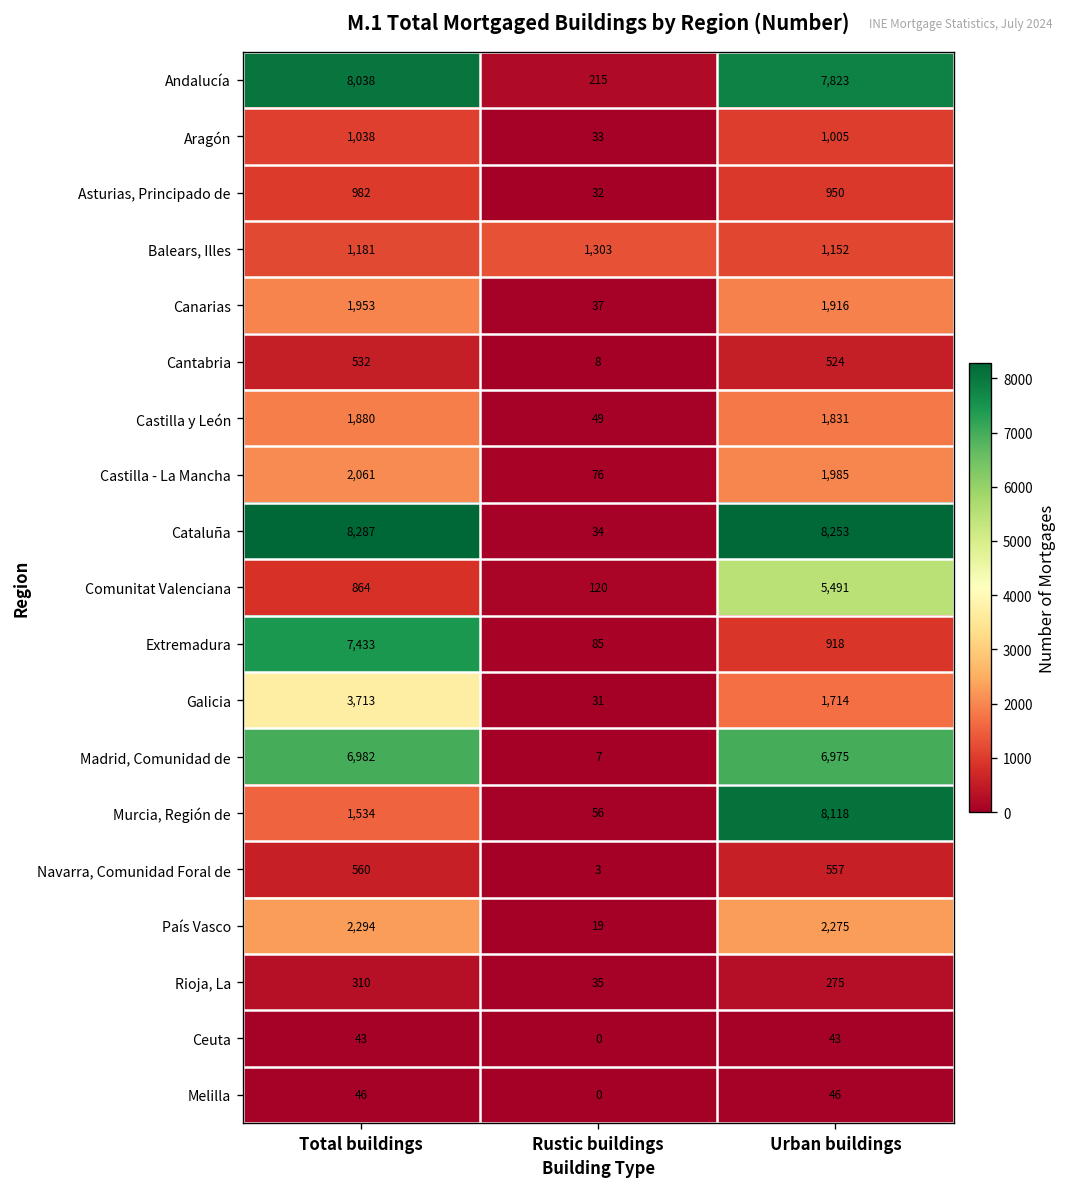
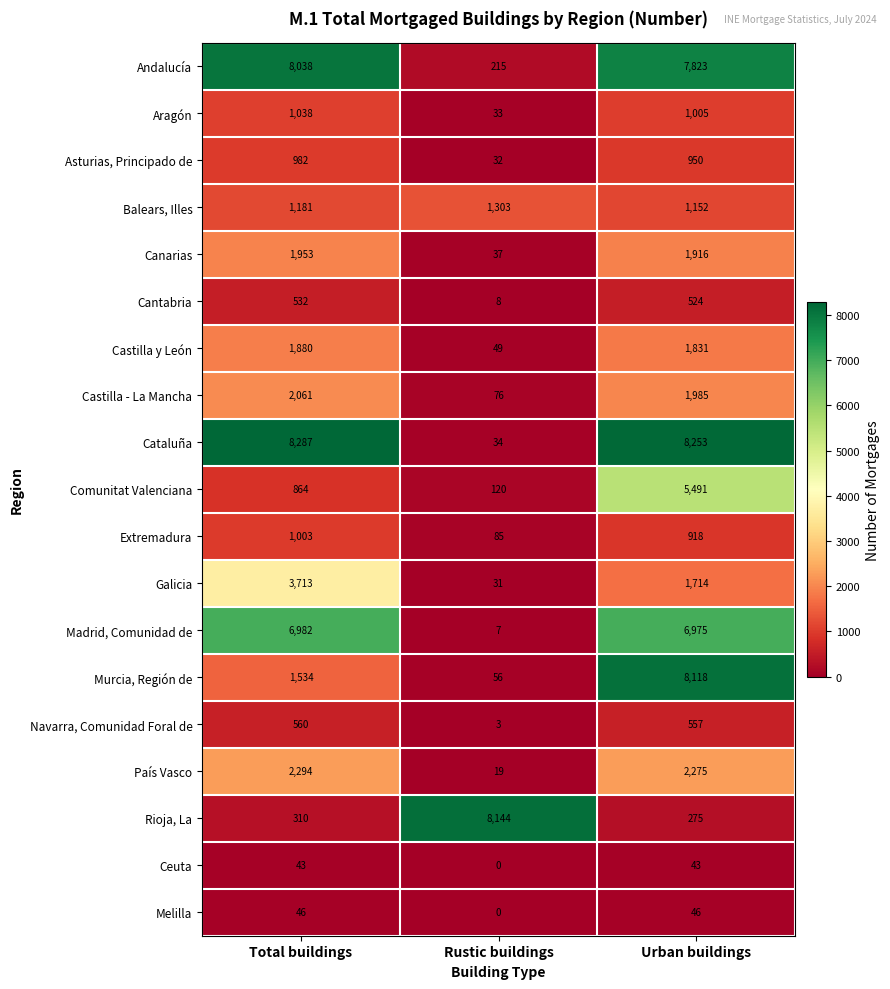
Extremadura, Total buildings: 7,433 -> 1,003
Rioja, La, Rustic buildings: 35 -> 8,144
